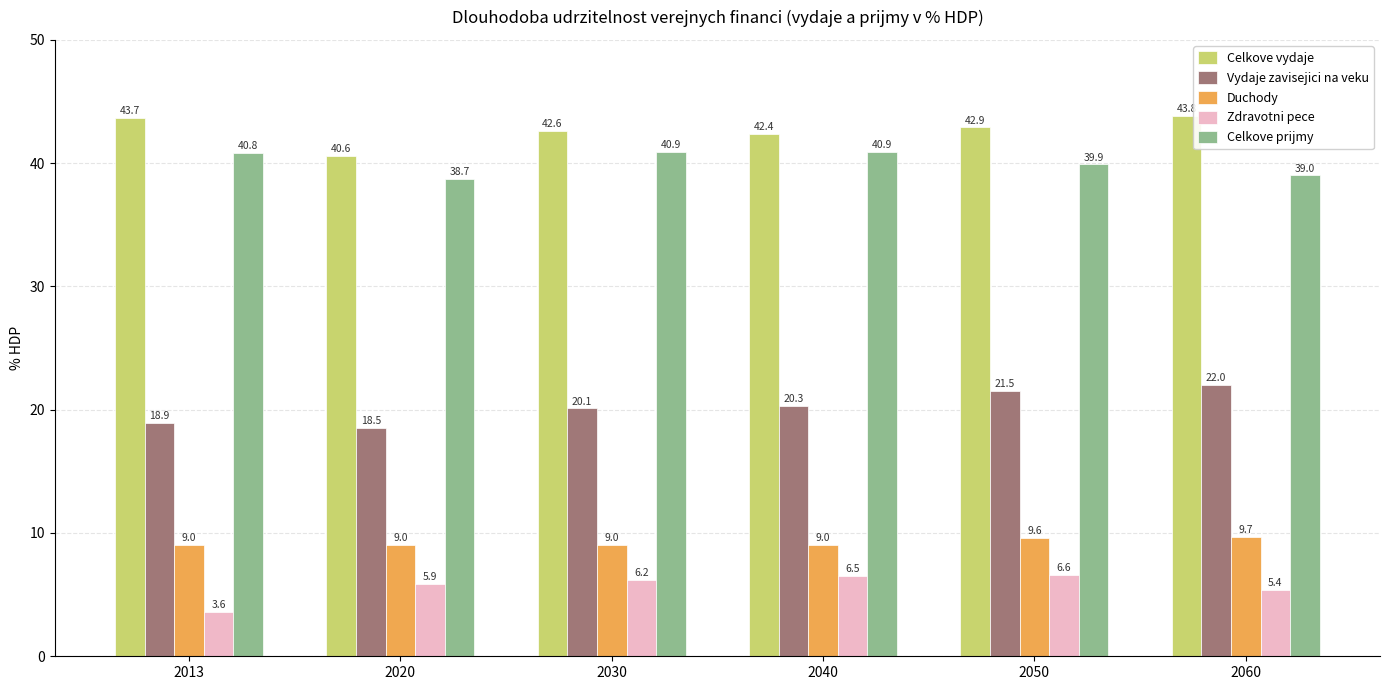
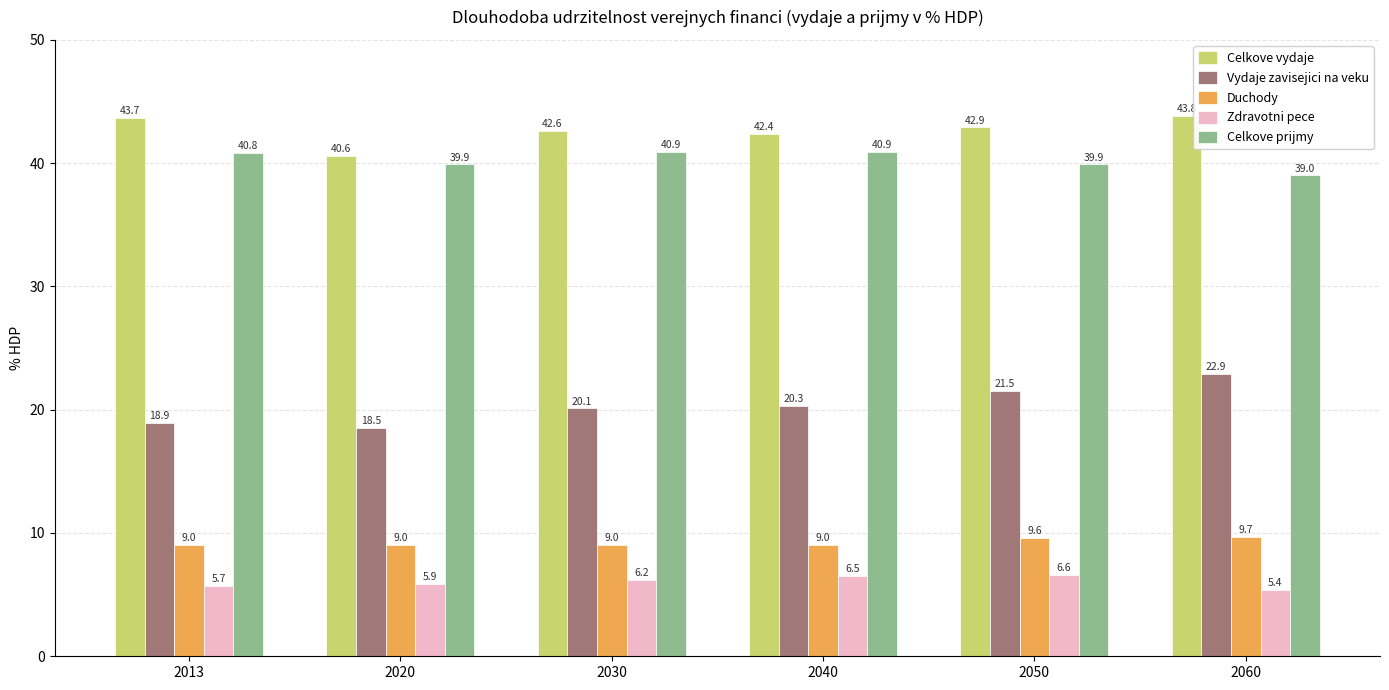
Zdravotni pece, 2013: 3.6 -> 5.7
Celkove prijmy, 2020: 38.7 -> 39.9
Vydaje zavisejici na veku, 2060: 22.0 -> 22.9
